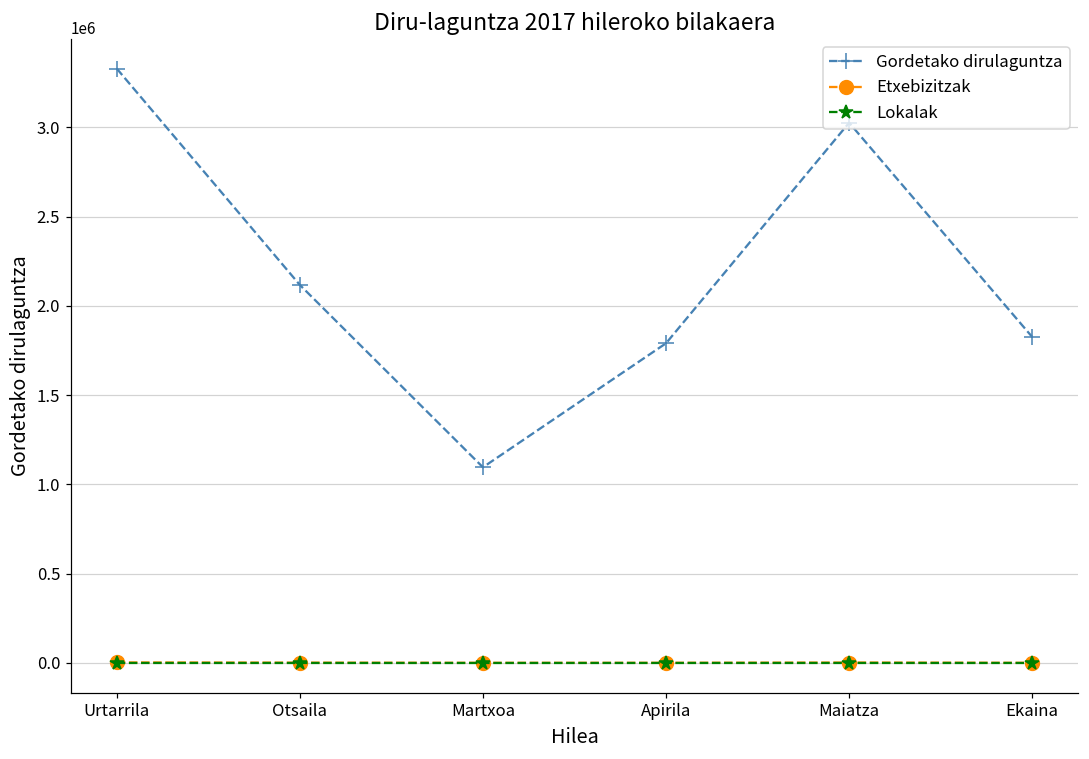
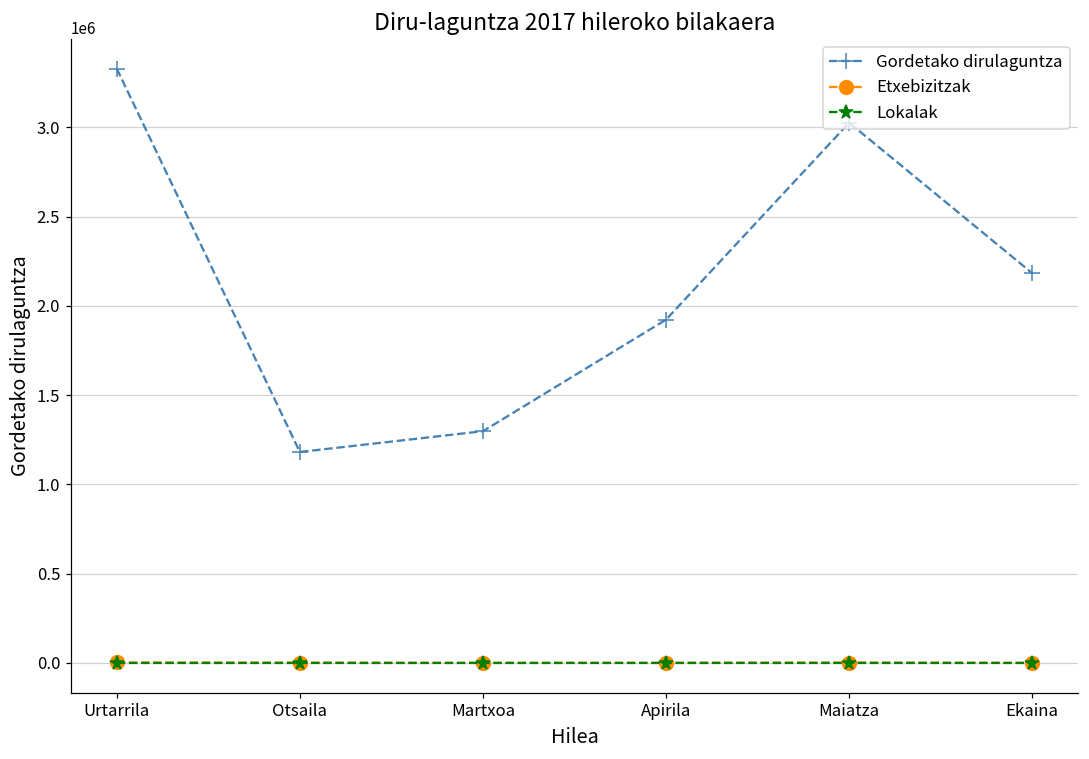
Gordetako dirulaguntza, Otsaila: 2120000 -> 1180000
Gordetako dirulaguntza, Martxoa: 1100000 -> 1300000
Gordetako dirulaguntza, Apirila: 1790000 -> 1920000
Gordetako dirulaguntza, Ekaina: 1830000 -> 2180000
